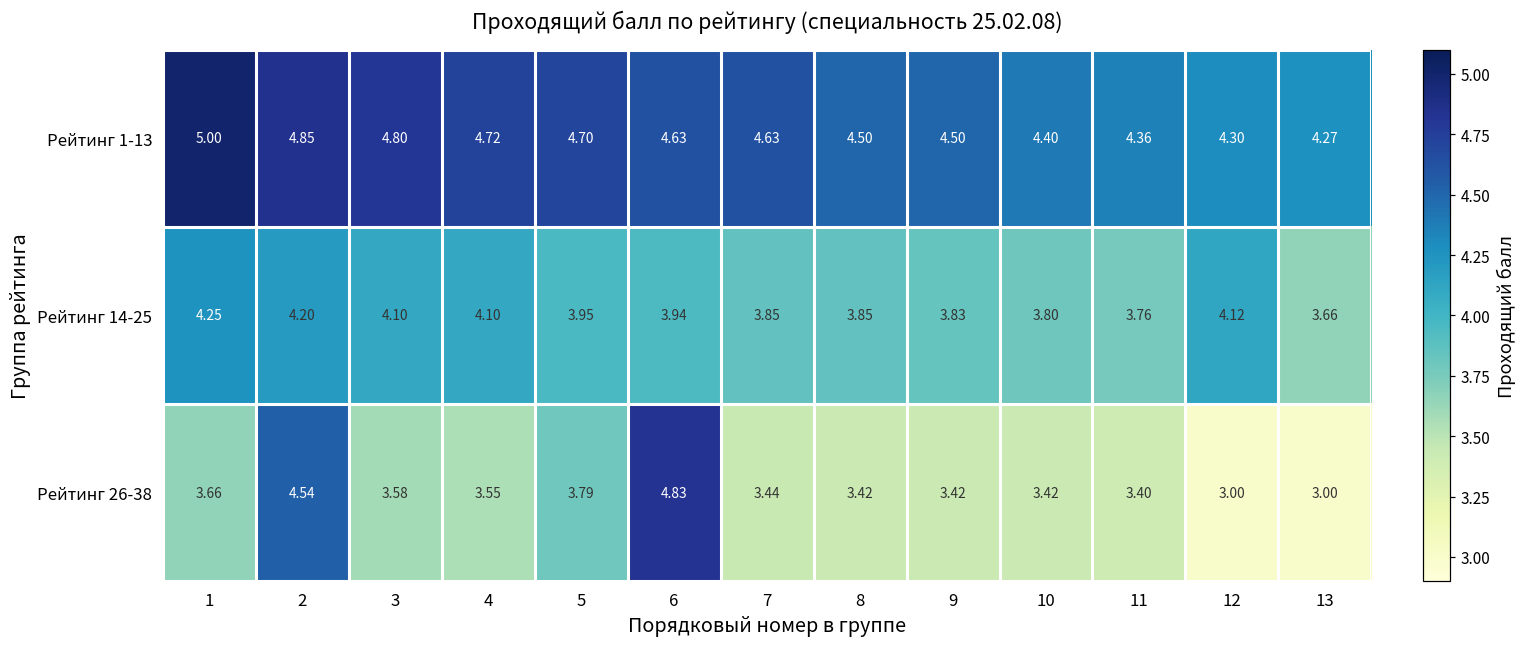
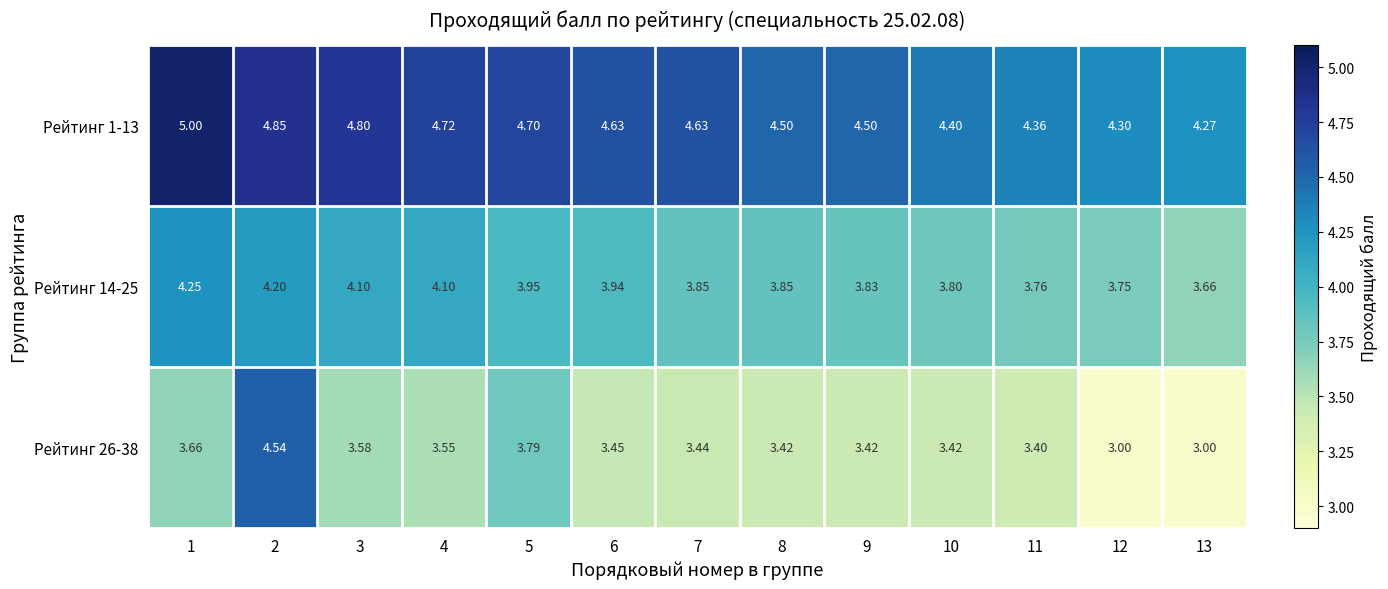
Рейтинг 14-25, 12: 4.12 -> 3.75
Рейтинг 26-38, 6: 4.83 -> 3.45
